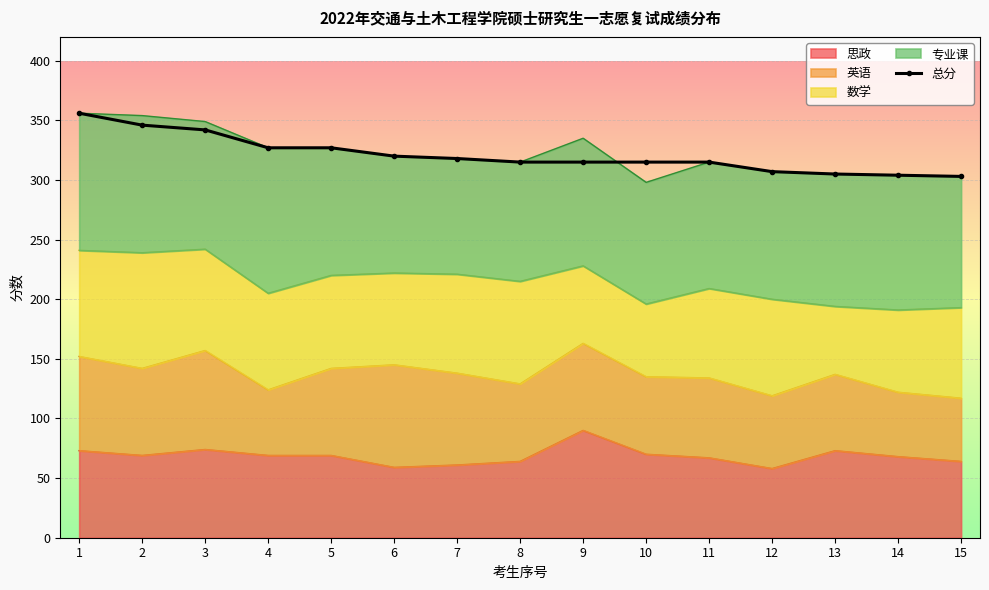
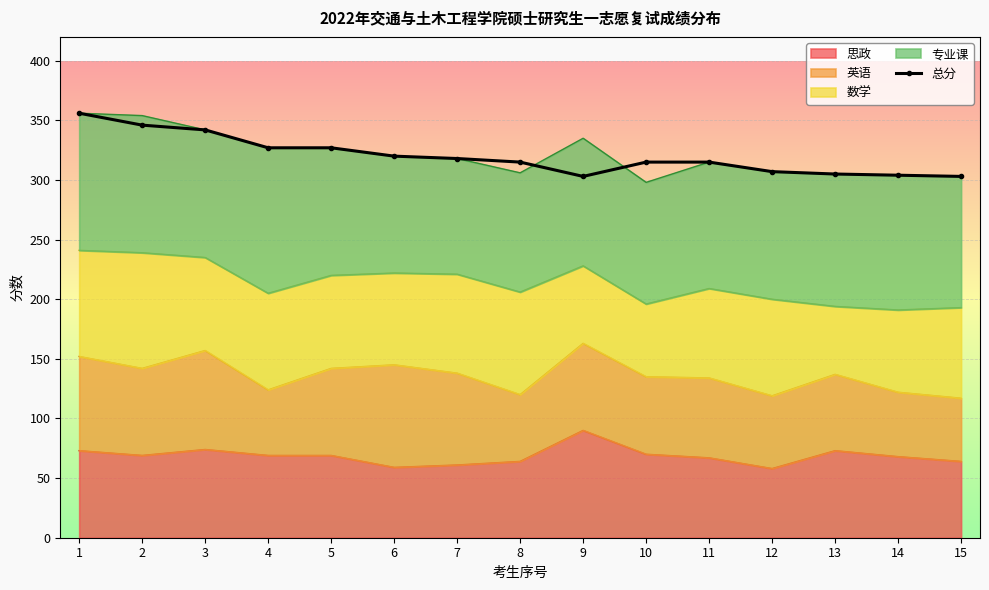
数学, 3: 85 -> 78
英语, 8: 65 -> 56
总分, 9: 315 -> 303
